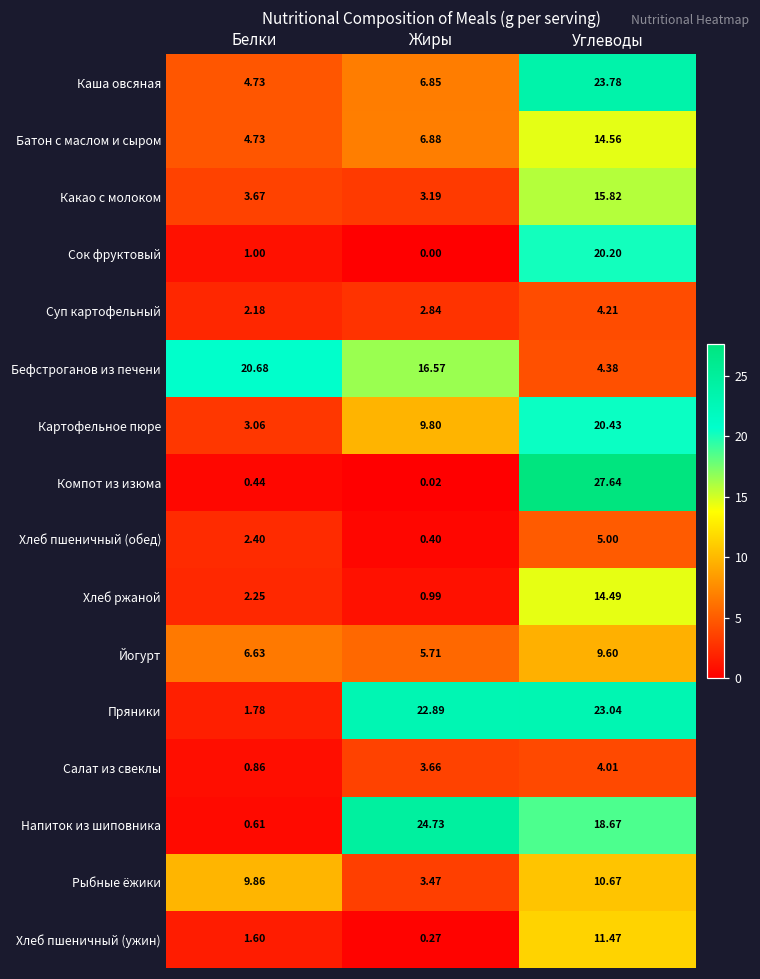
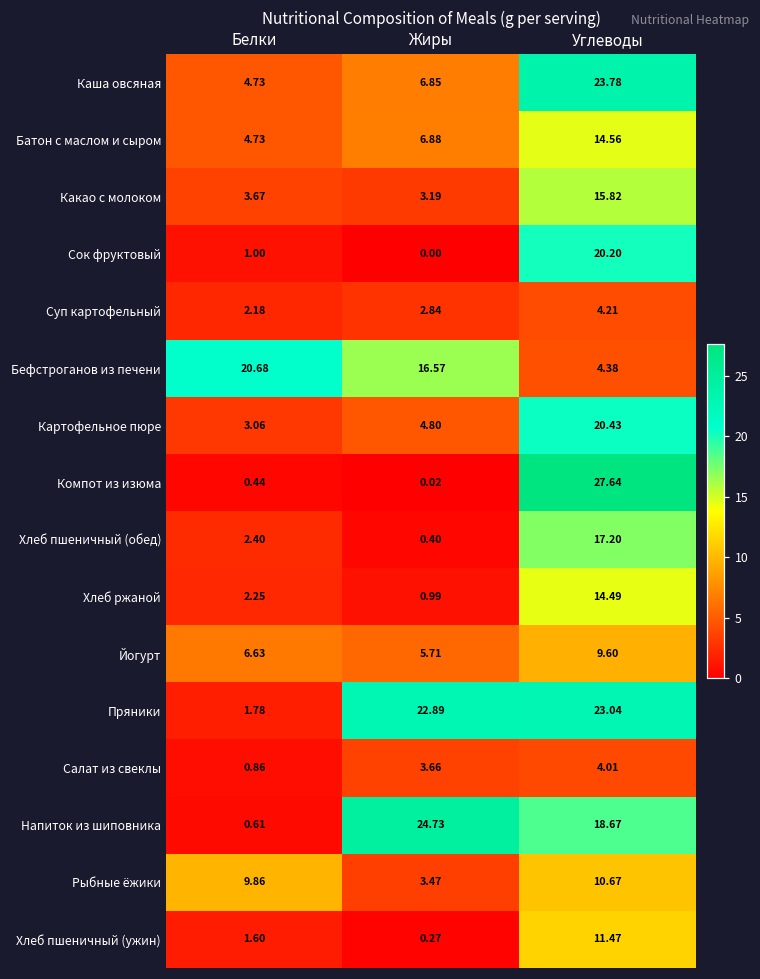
Картофельное пюре, Жиры: 9.80 -> 4.80
Хлеб пшеничный (обед), Углеводы: 5.00 -> 17.20
